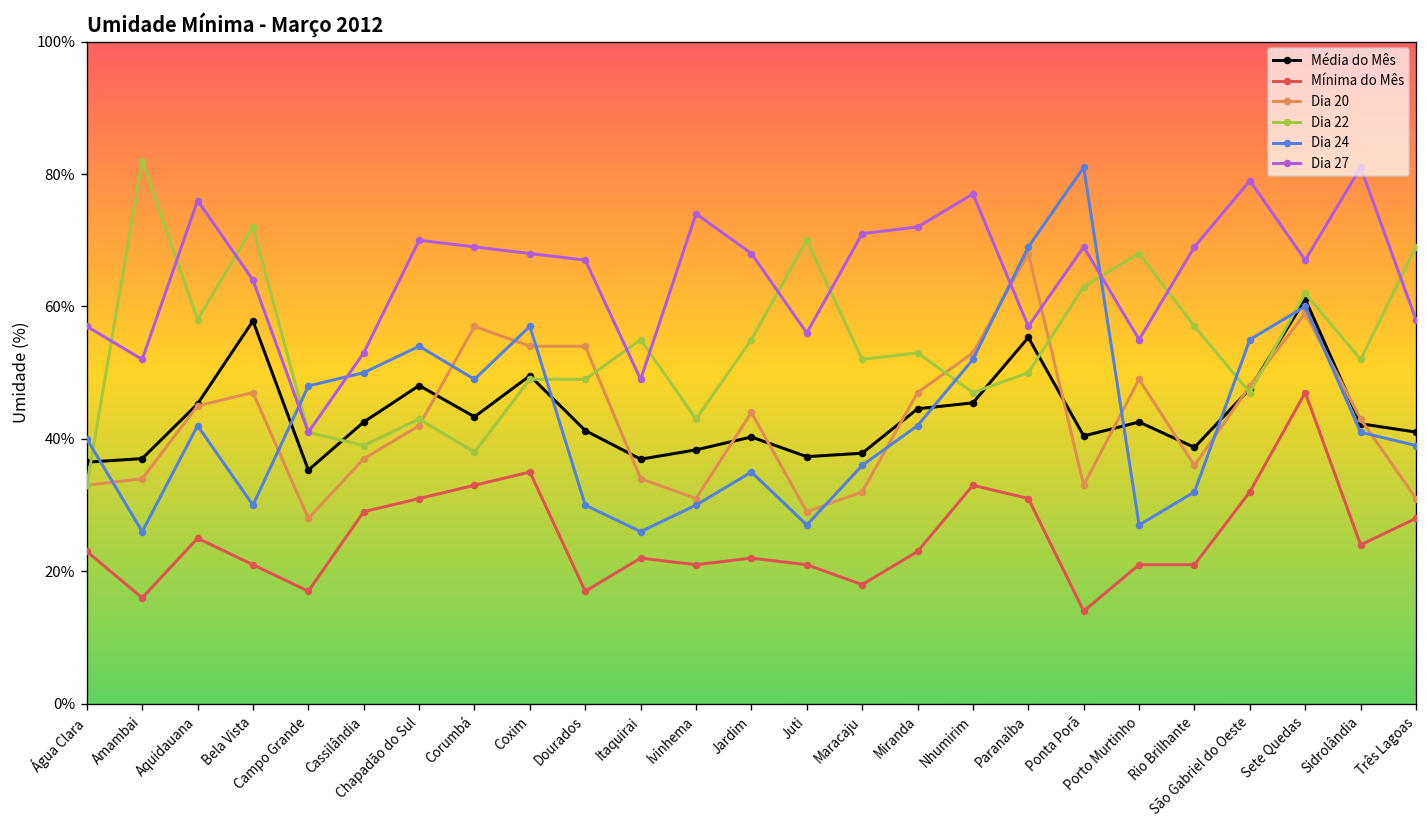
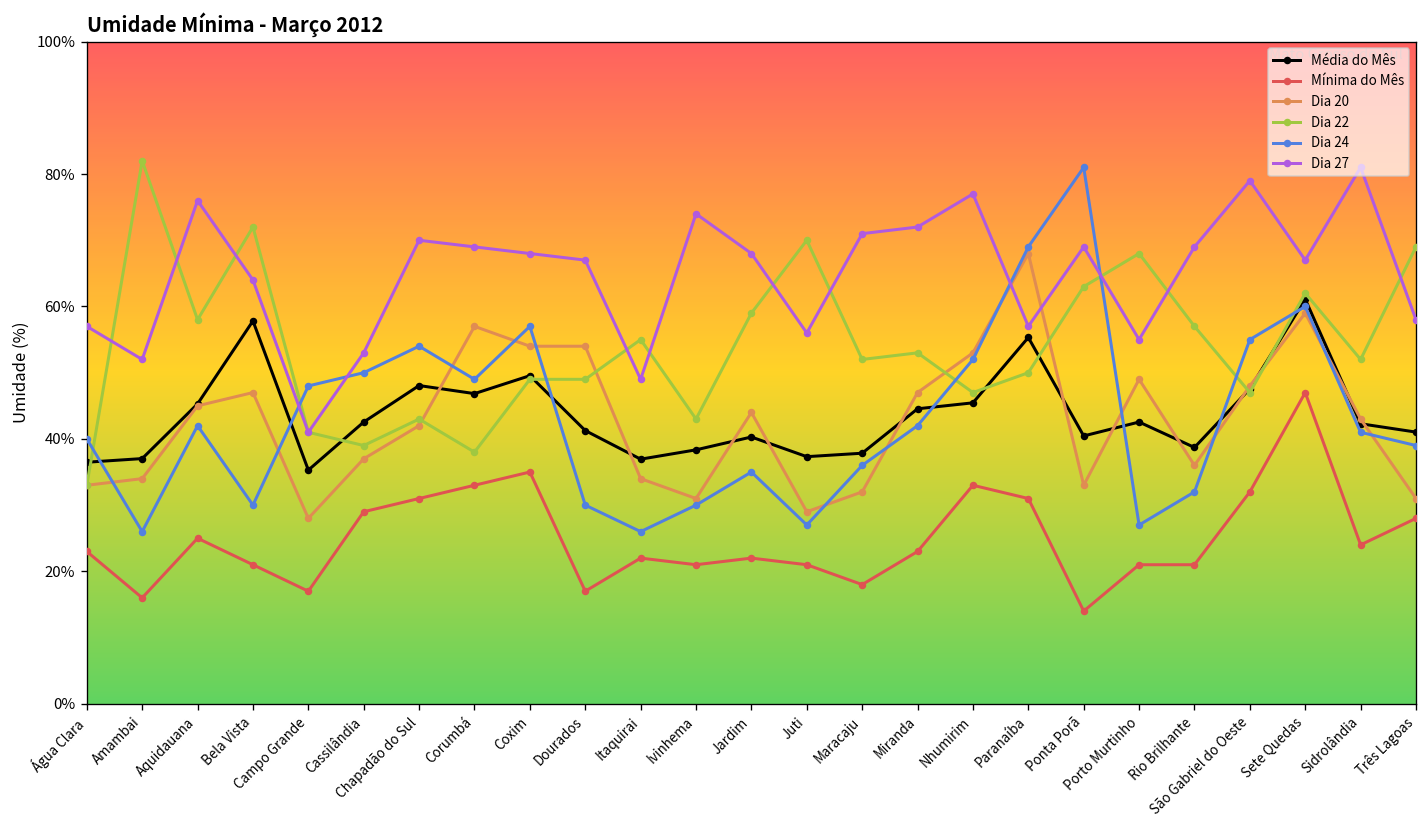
Média do Mês, Corumbá: 43% -> 47%
Dia 22, Jardim: 55% -> 59%
